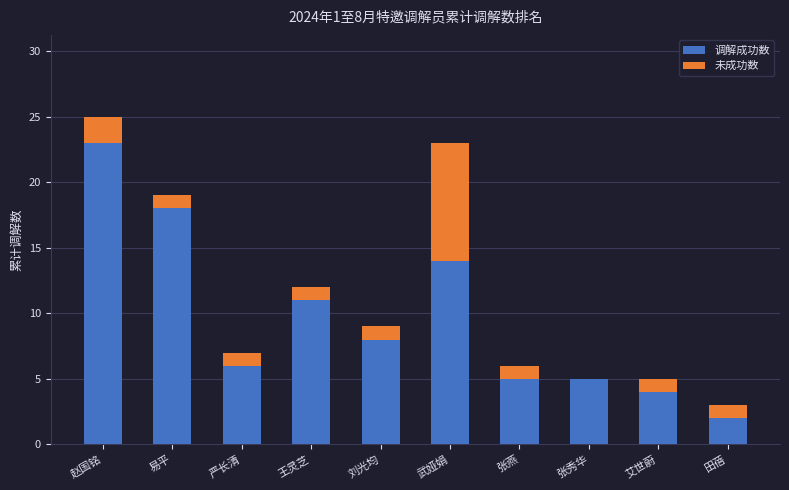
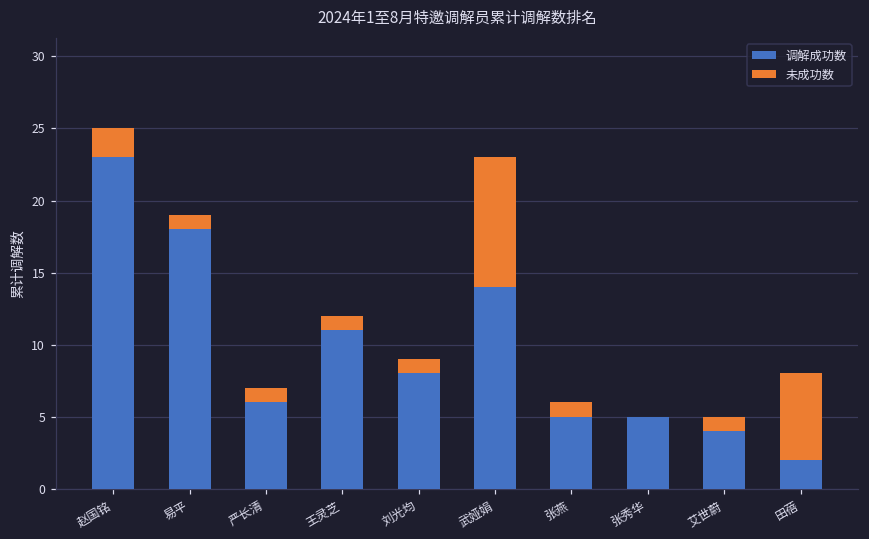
未成功数, 田蓓: 1 -> 6
